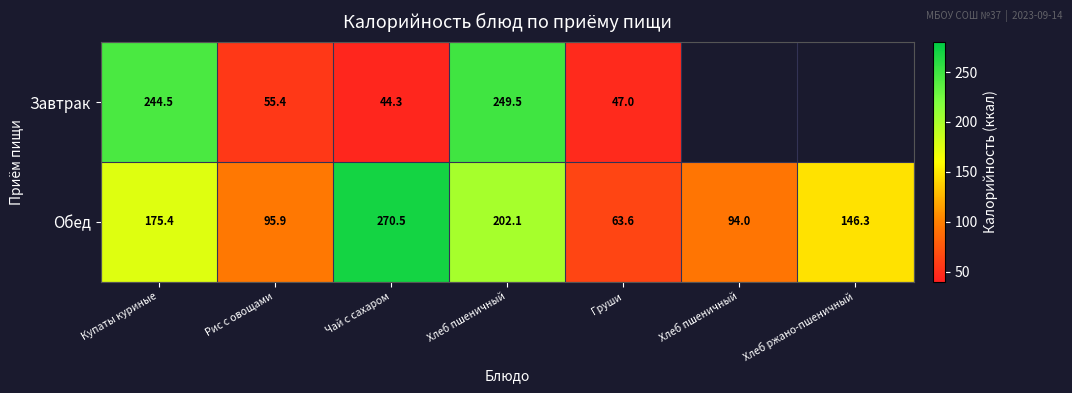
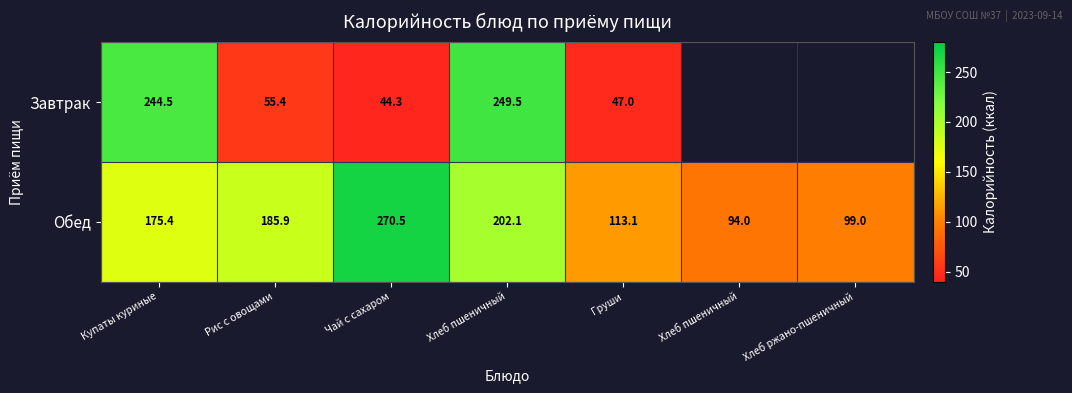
Обед, Рис с овощами: 95.9 -> 185.9
Обед, Груши: 63.6 -> 113.1
Обед, Хлеб ржано-пшеничный: 146.3 -> 99.0
